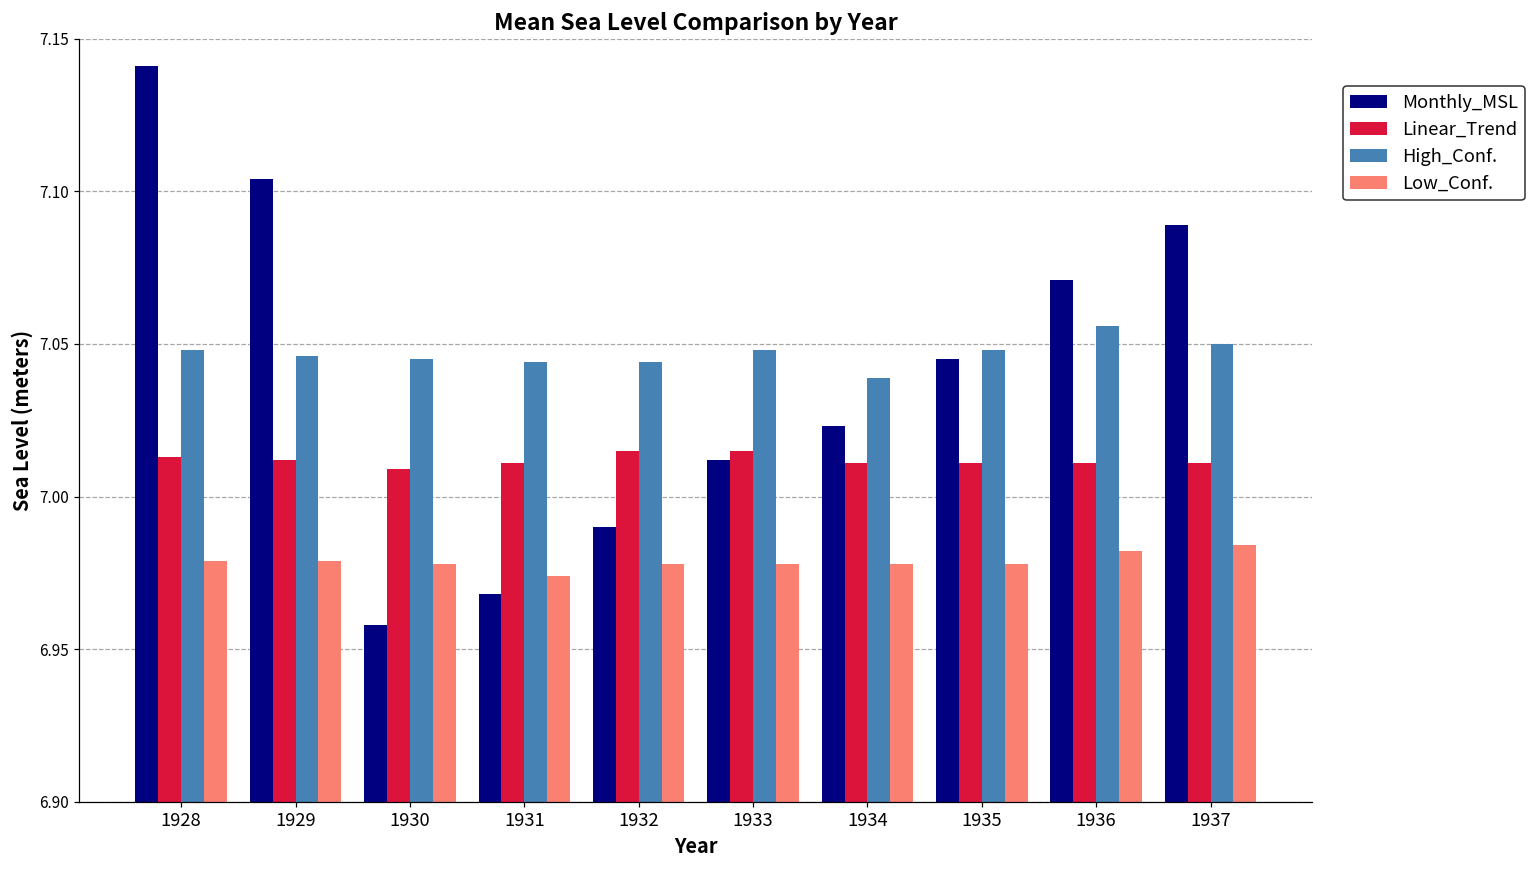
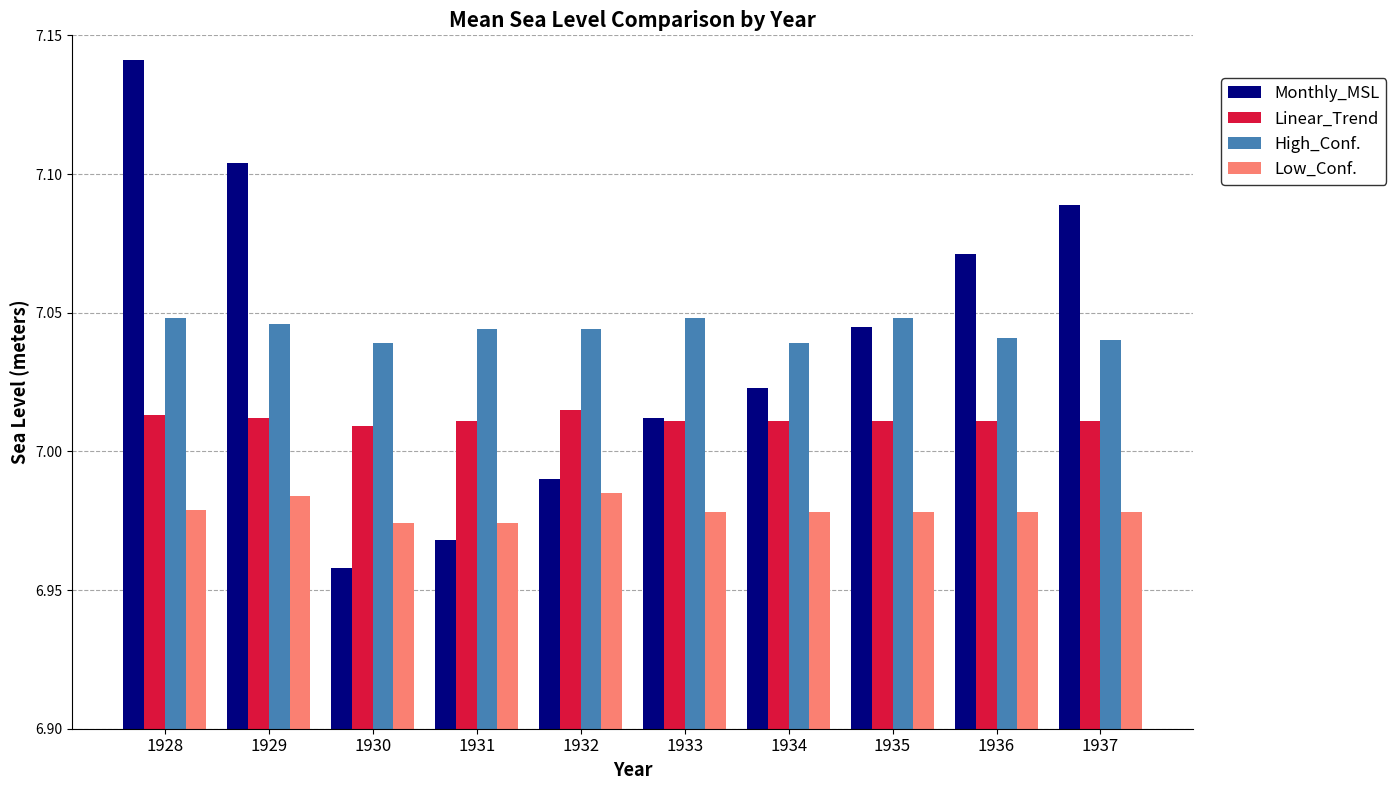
Low_Conf., 1929: 6.979 -> 6.984
High_Conf., 1930: 7.045 -> 7.039
Low_Conf., 1930: 6.978 -> 6.974
Low_Conf., 1932: 6.978 -> 6.985
Linear_Trend, 1933: 7.015 -> 7.011
High_Conf., 1936: 7.056 -> 7.041
Low_Conf., 1936: 6.982 -> 6.978
High_Conf., 1937: 7.05 -> 7.04
Low_Conf., 1937: 6.984 -> 6.978
